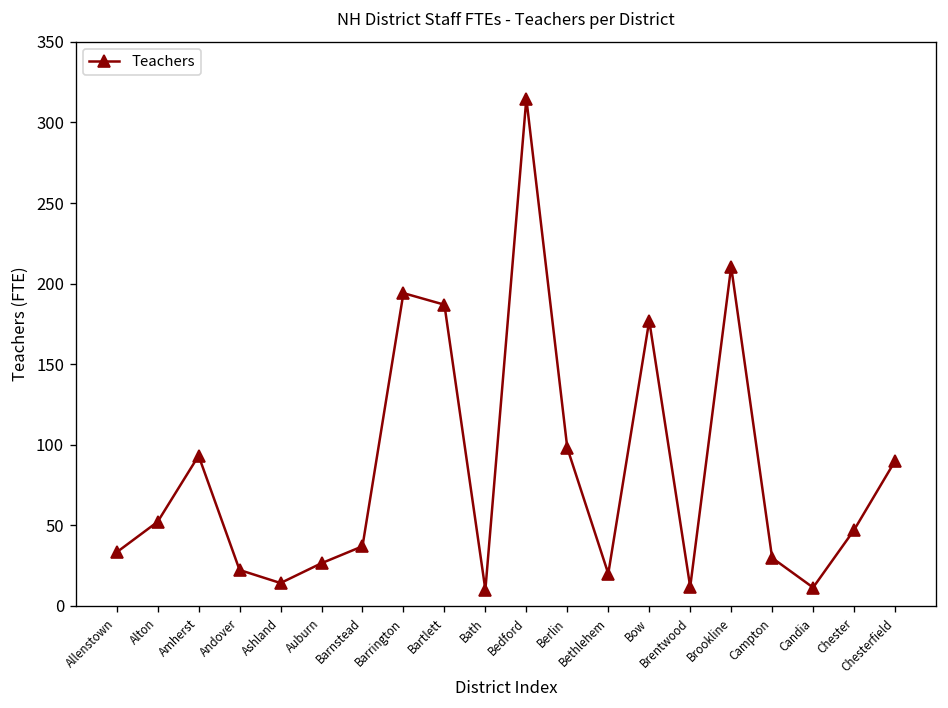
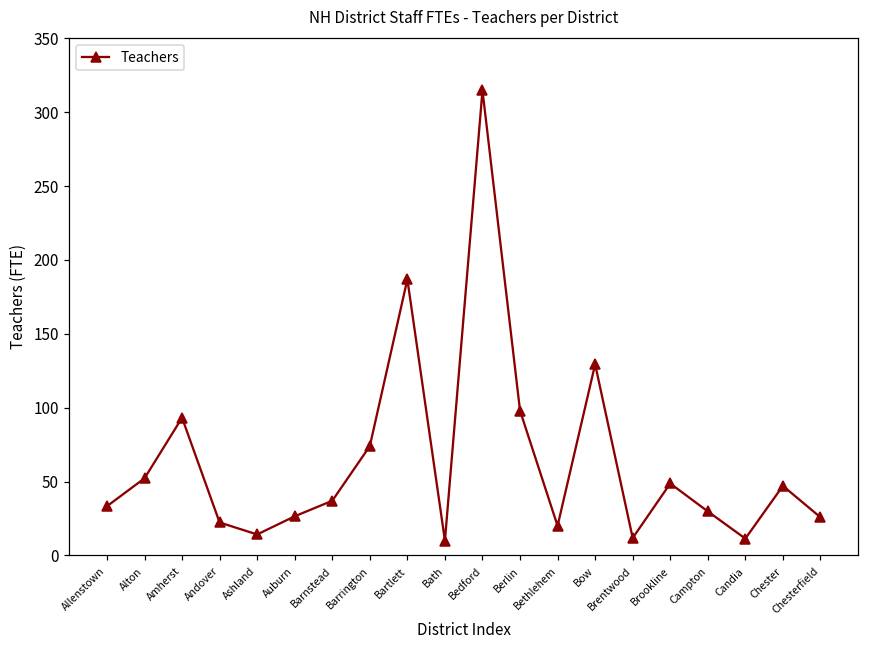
Barrington: 194 -> 74
Bow: 177 -> 129
Brookline: 211 -> 49
Chesterfield: 90 -> 26
